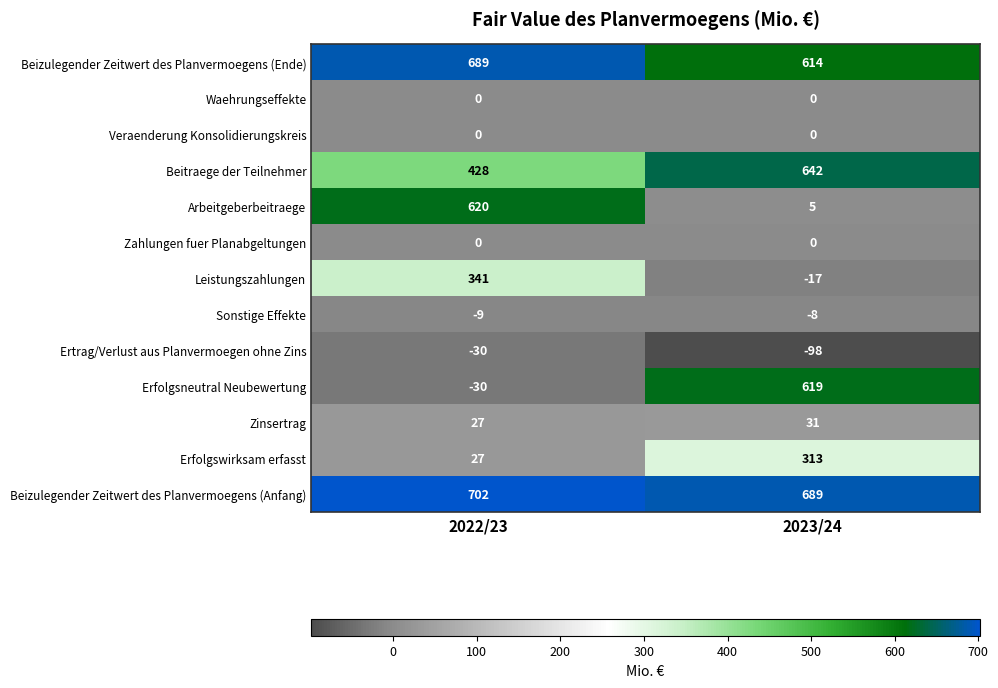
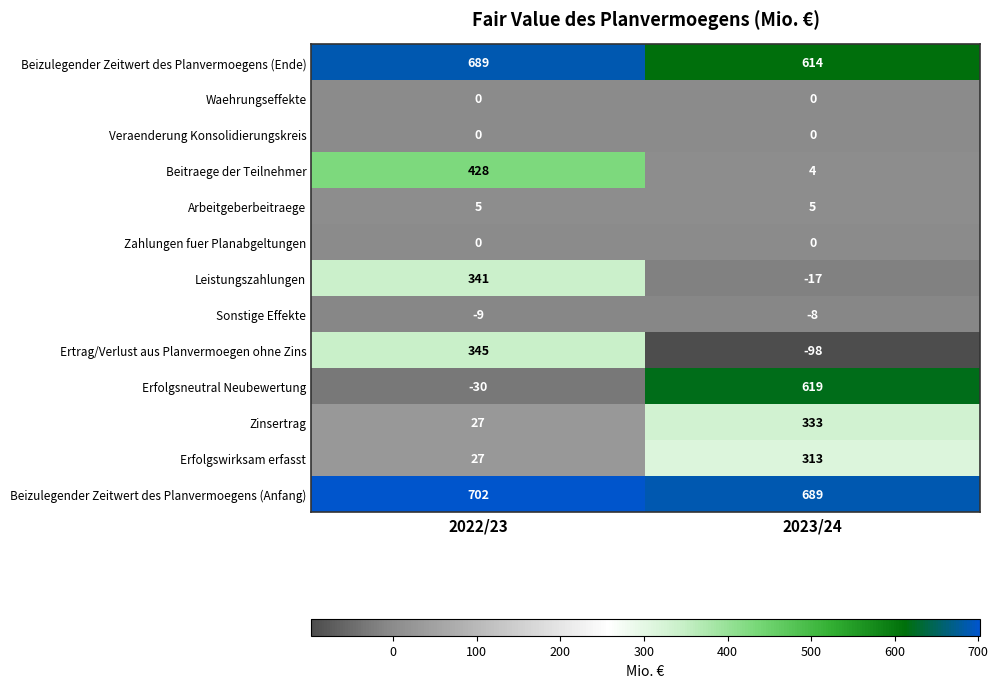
Beitraege der Teilnehmer, 2023/24: 642 -> 4
Arbeitgeberbeitraege, 2022/23: 620 -> 5
Ertrag/Verlust aus Planvermoegen ohne Zins, 2022/23: -30 -> 345
Zinsertrag, 2023/24: 31 -> 333
